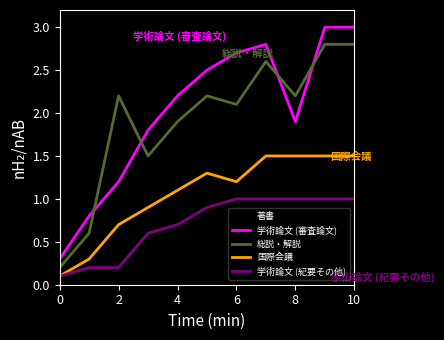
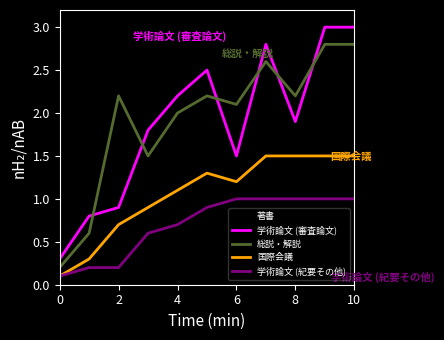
学術論文 (審査論文), 2: 1.2 -> 0.9
総説・解説, 4: 1.9 -> 2.0
学術論文 (審査論文), 6: 2.7 -> 1.5
